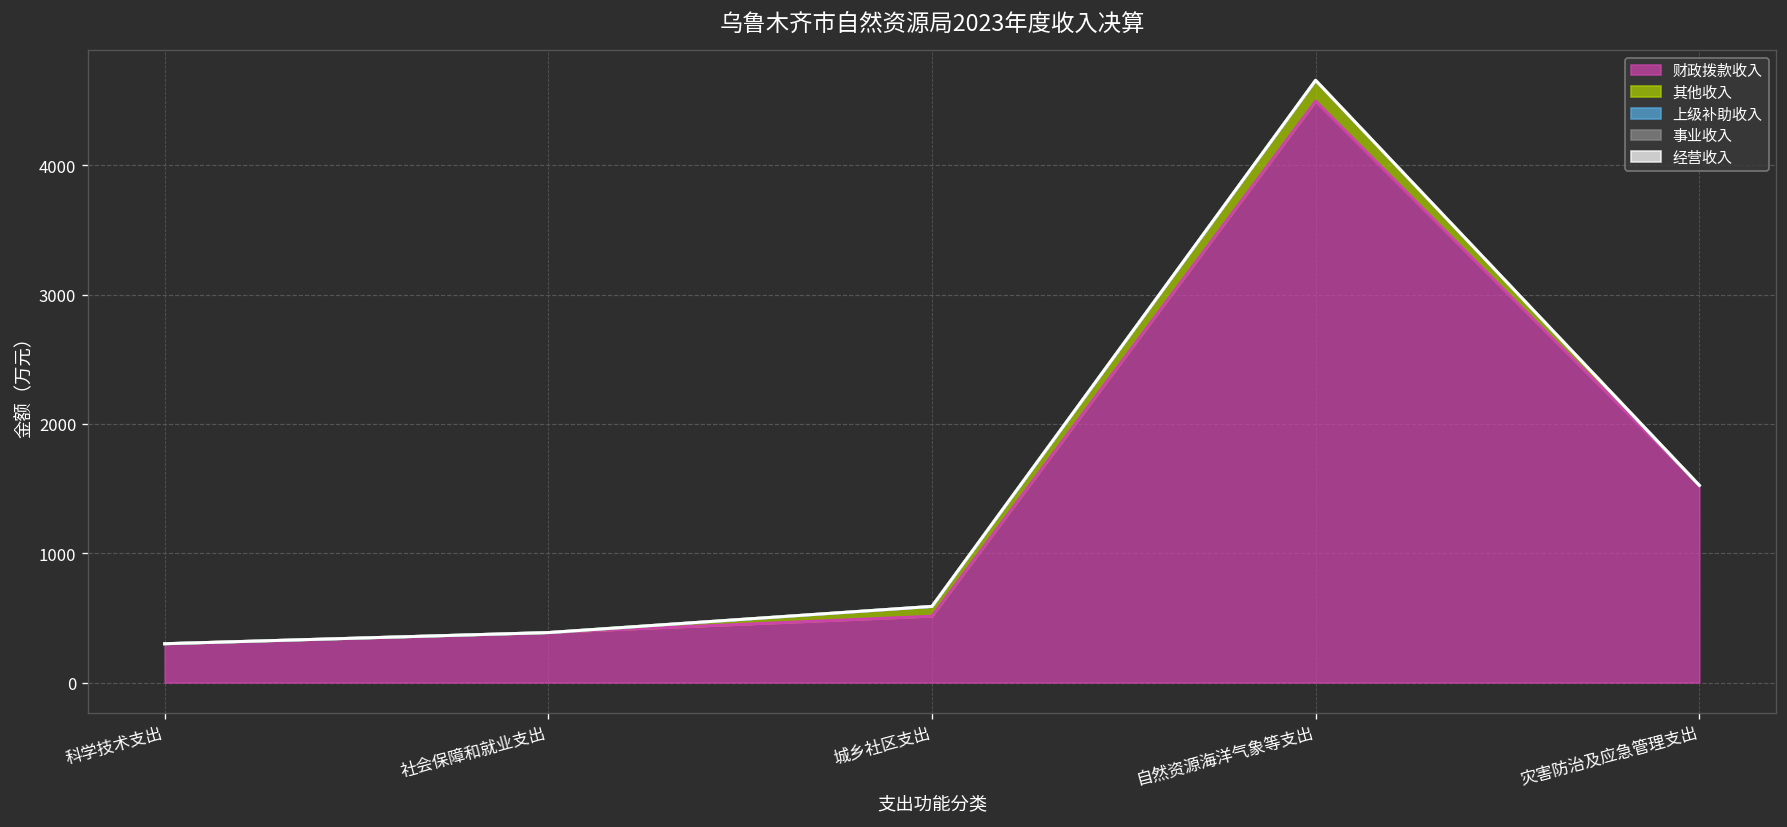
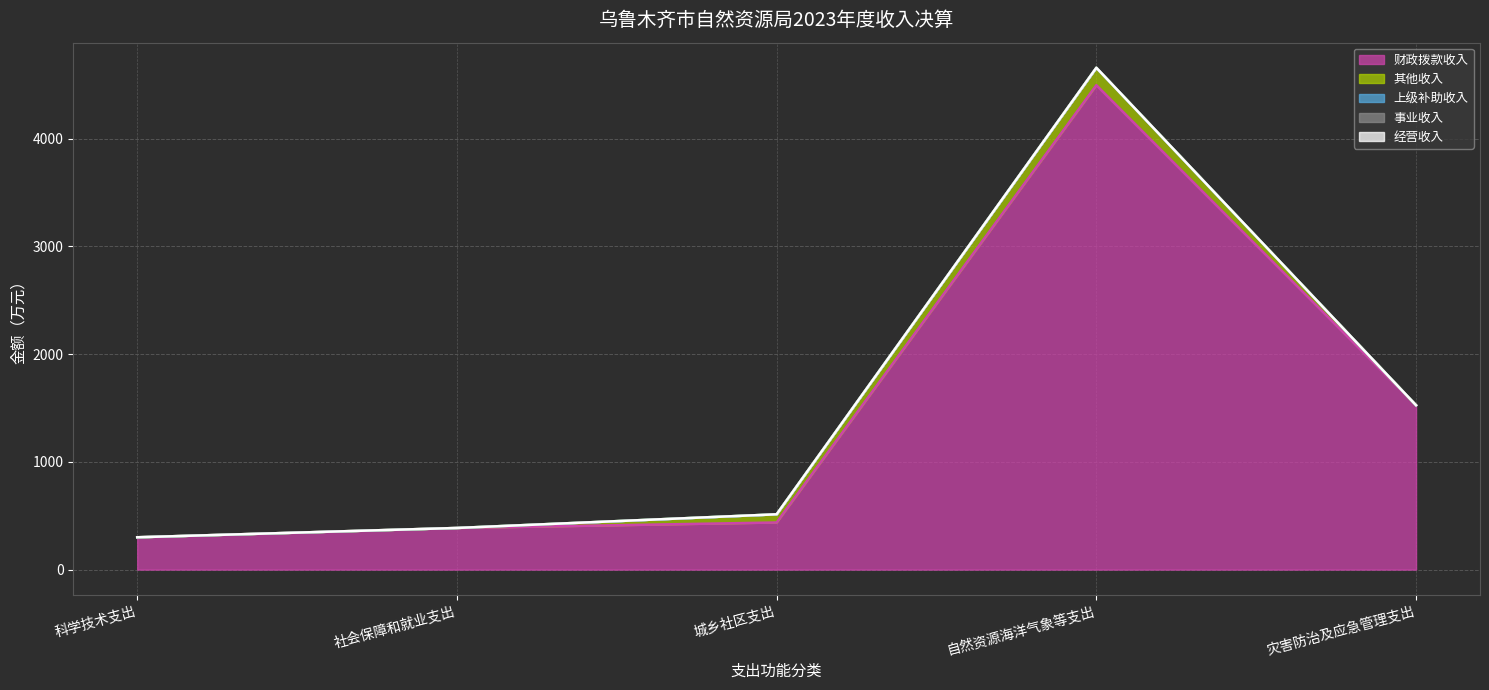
财政拨款收入, 城乡社区支出: 510 -> 440
